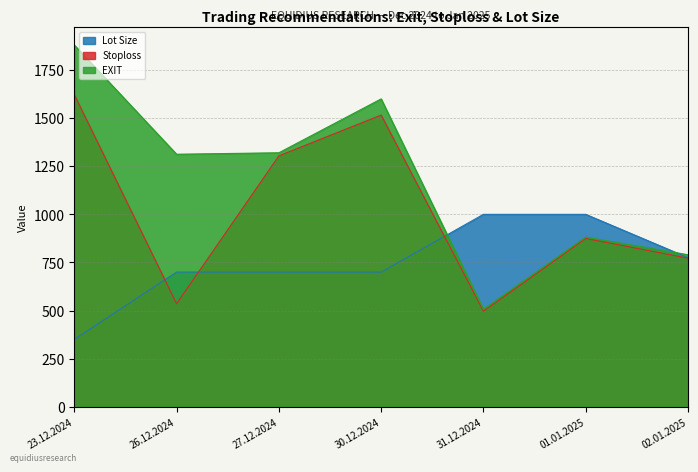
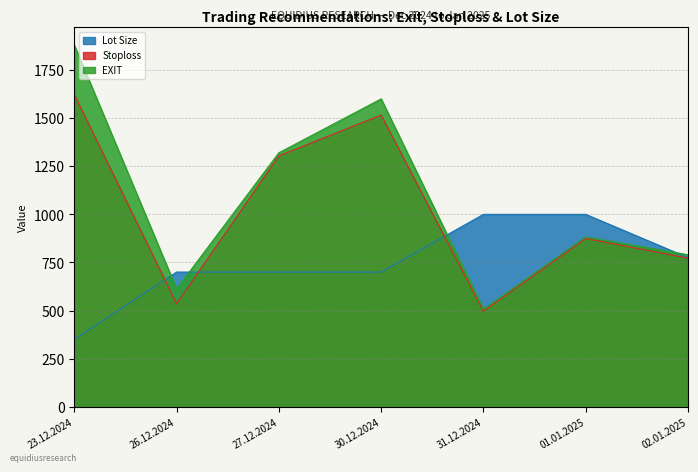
EXIT, 26.12.2024: 1310 -> 610
